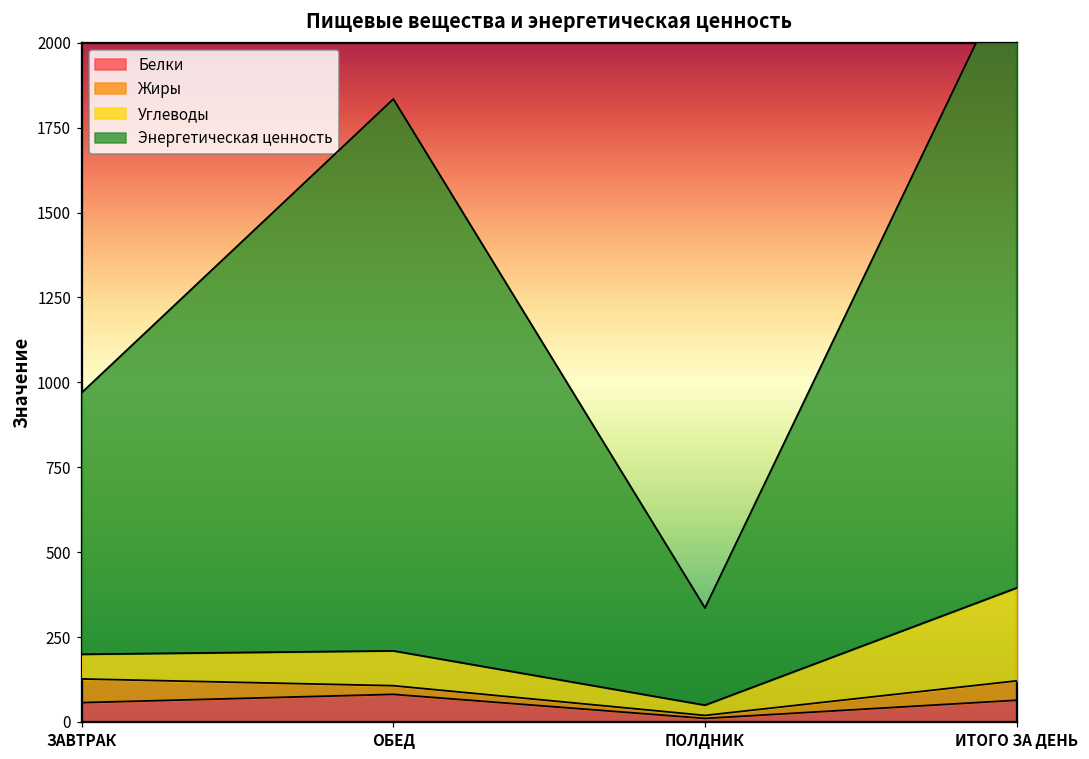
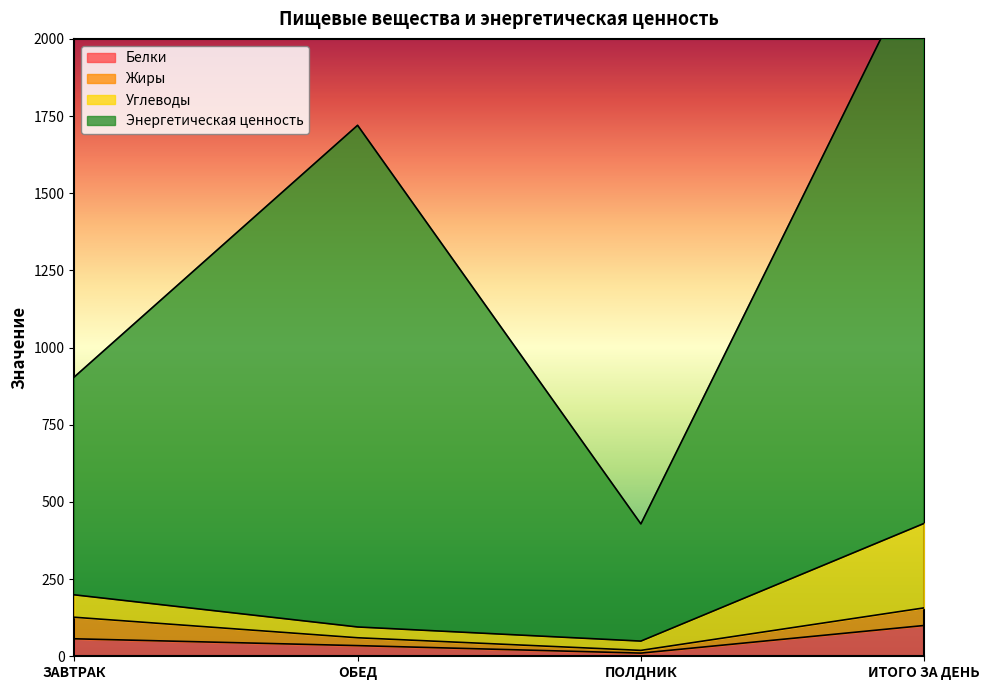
Энергетическая ценность, ЗАВТРАК: 770 -> 710
Белки, ОБЕД: 80 -> 30
Углеводы, ОБЕД: 100 -> 30
Энергетическая ценность, ПОЛДНИК: 290 -> 380
Белки, ИТОГО ЗА ДЕНЬ: 60 -> 100
